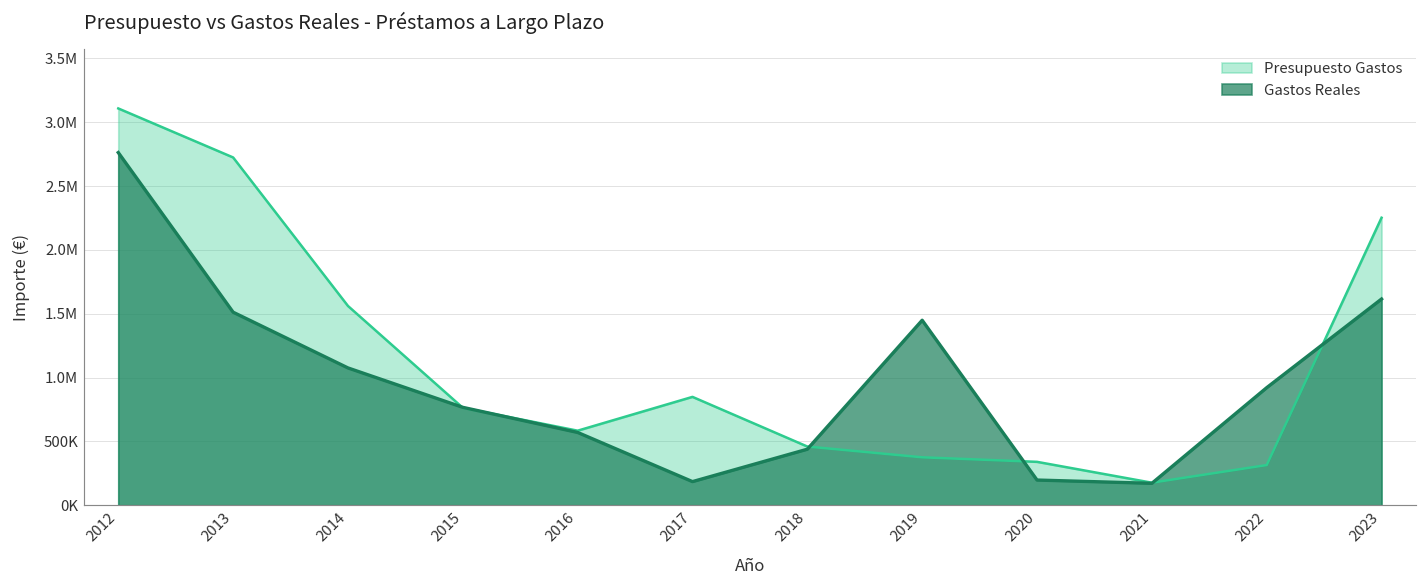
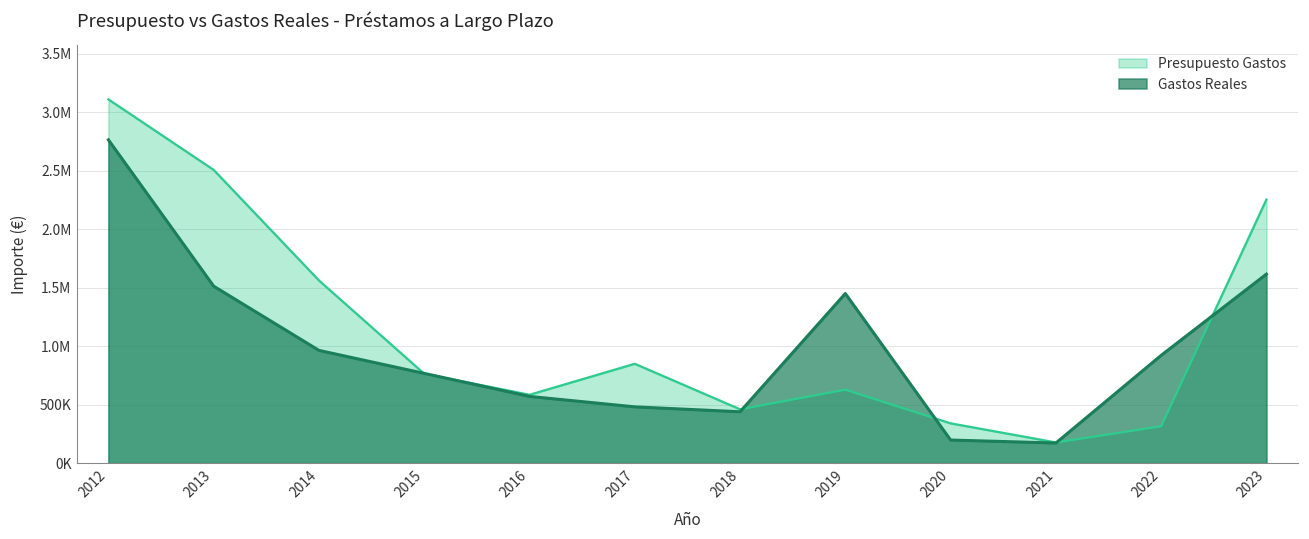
Presupuesto Gastos, 2013: 2720000 -> 2510000
Gastos Reales, 2014: 1080000 -> 960000
Gastos Reales, 2017: 190000 -> 480000
Presupuesto Gastos, 2019: 380000 -> 630000
